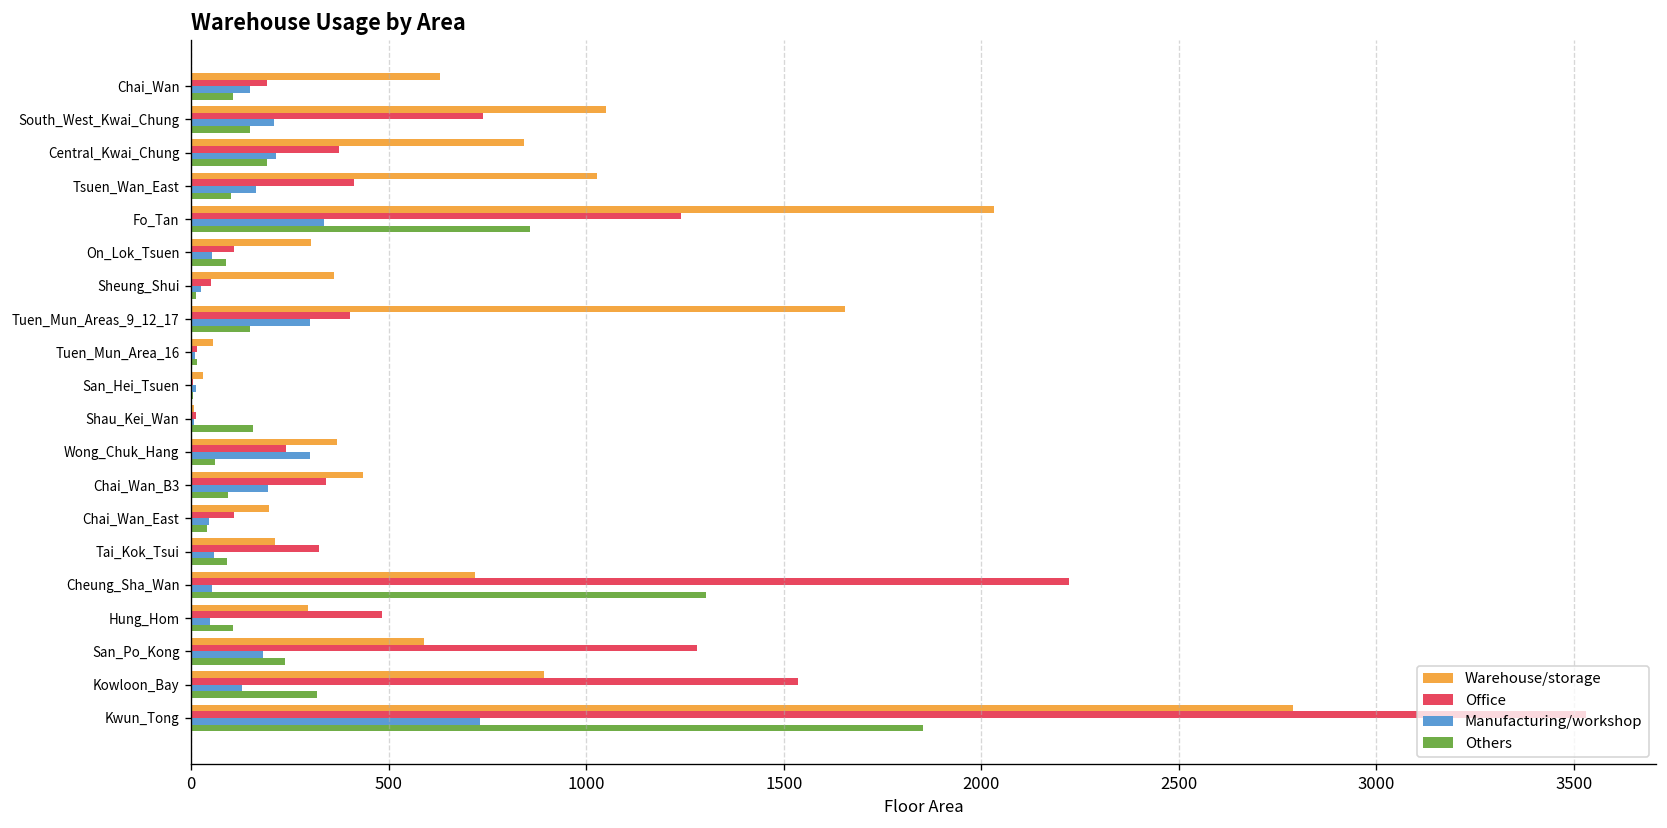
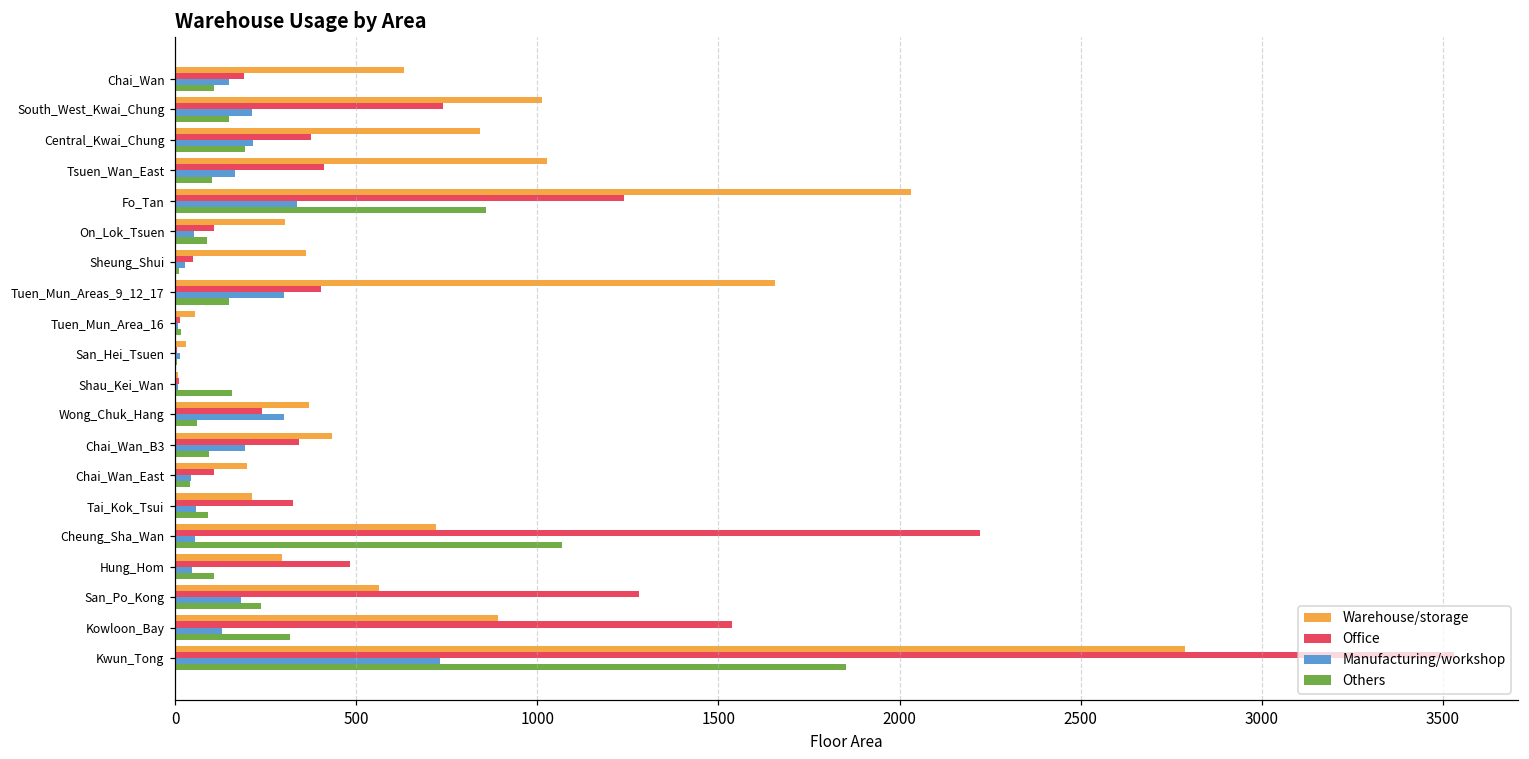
Warehouse/storage, South_West_Kwai_Chung: 1050 -> 1010
Others, Cheung_Sha_Wan: 1300 -> 1070
Warehouse/storage, San_Po_Kong: 590 -> 560
